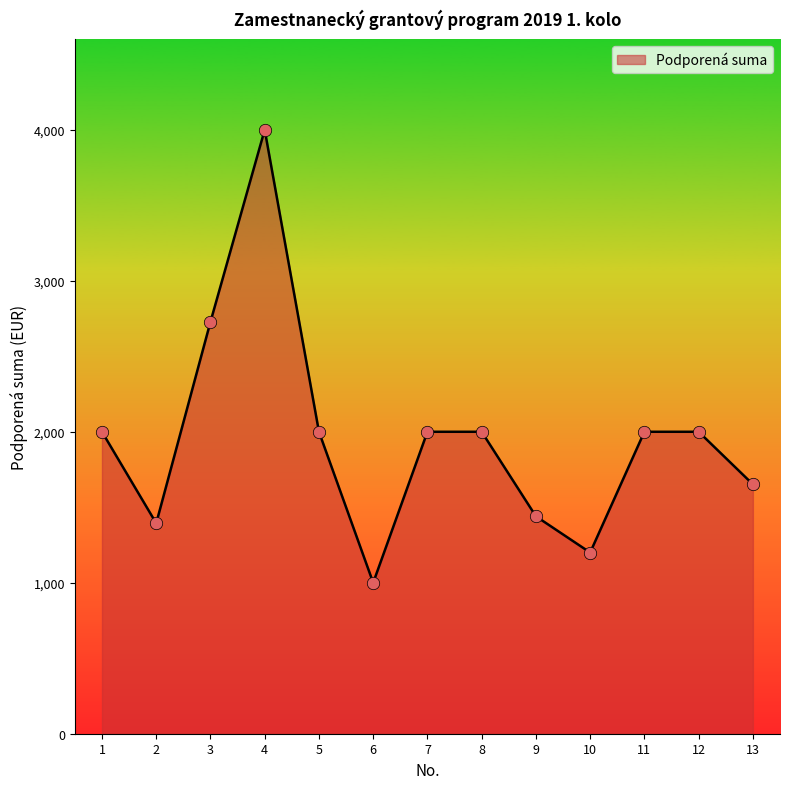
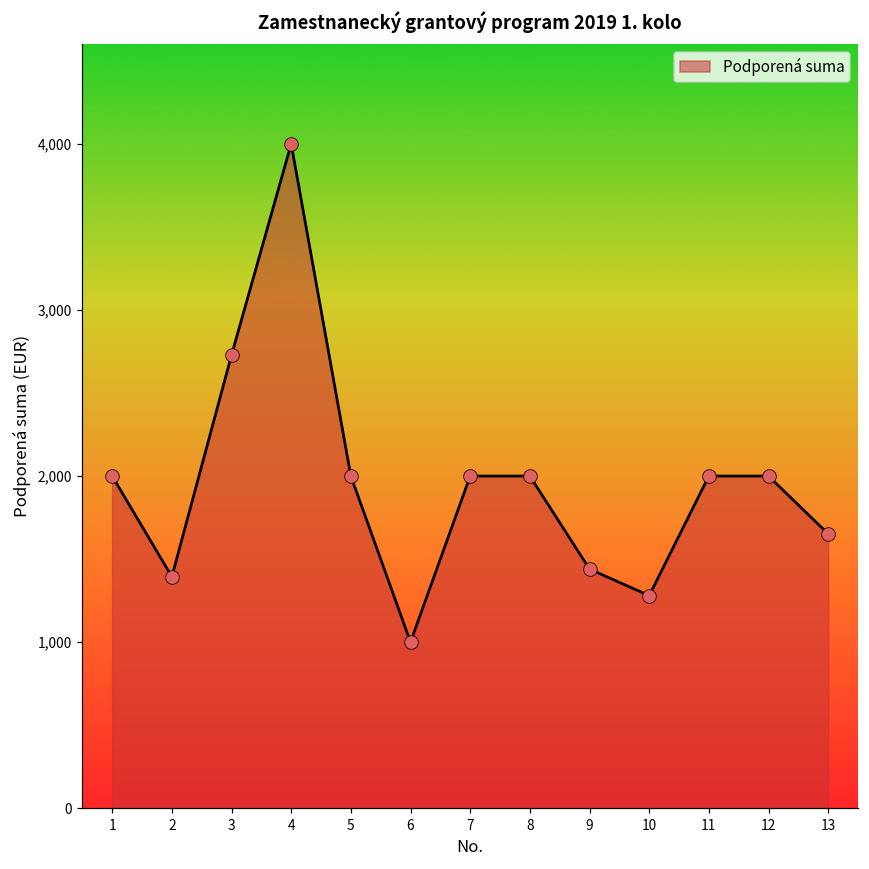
10: 1,200 -> 1,280
